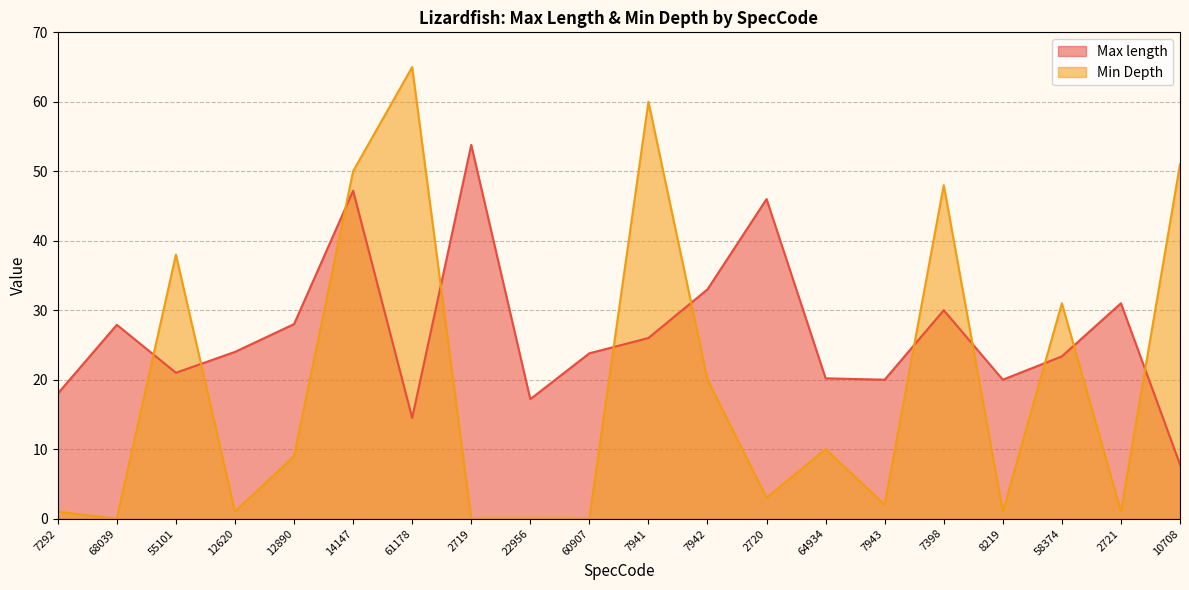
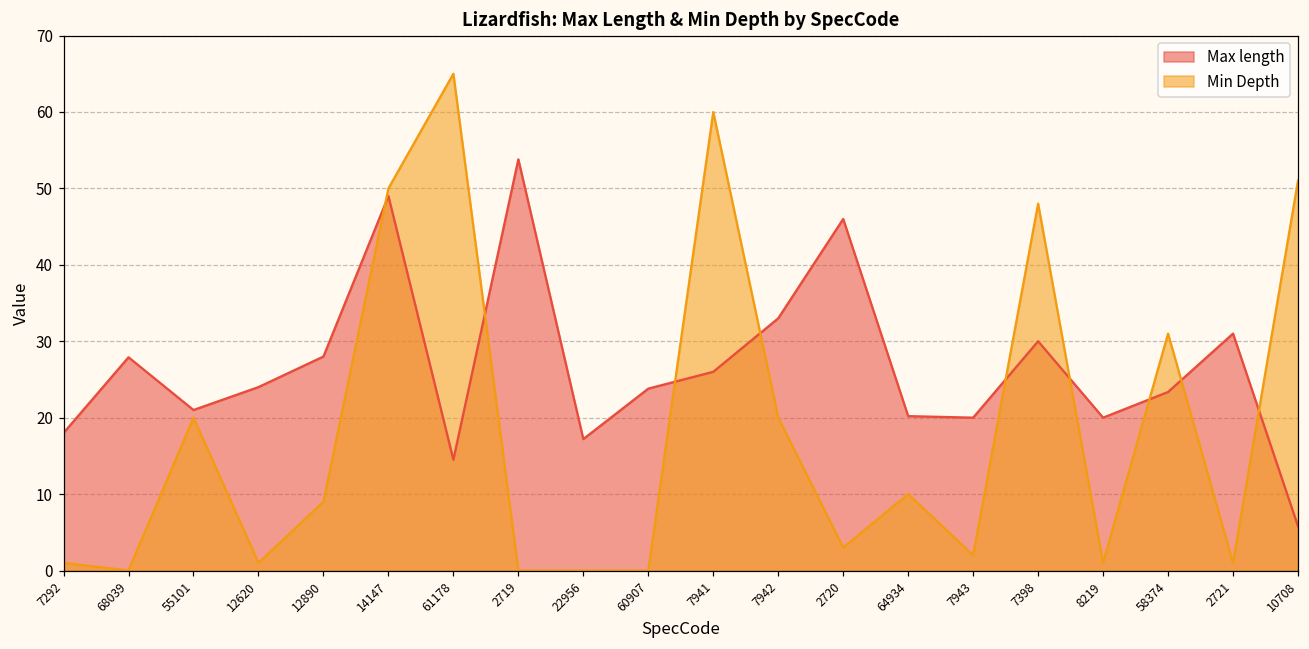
Min Depth, 55101: 38 -> 20
Max length, 14147: 47 -> 49
Max length, 10708: 8 -> 6
